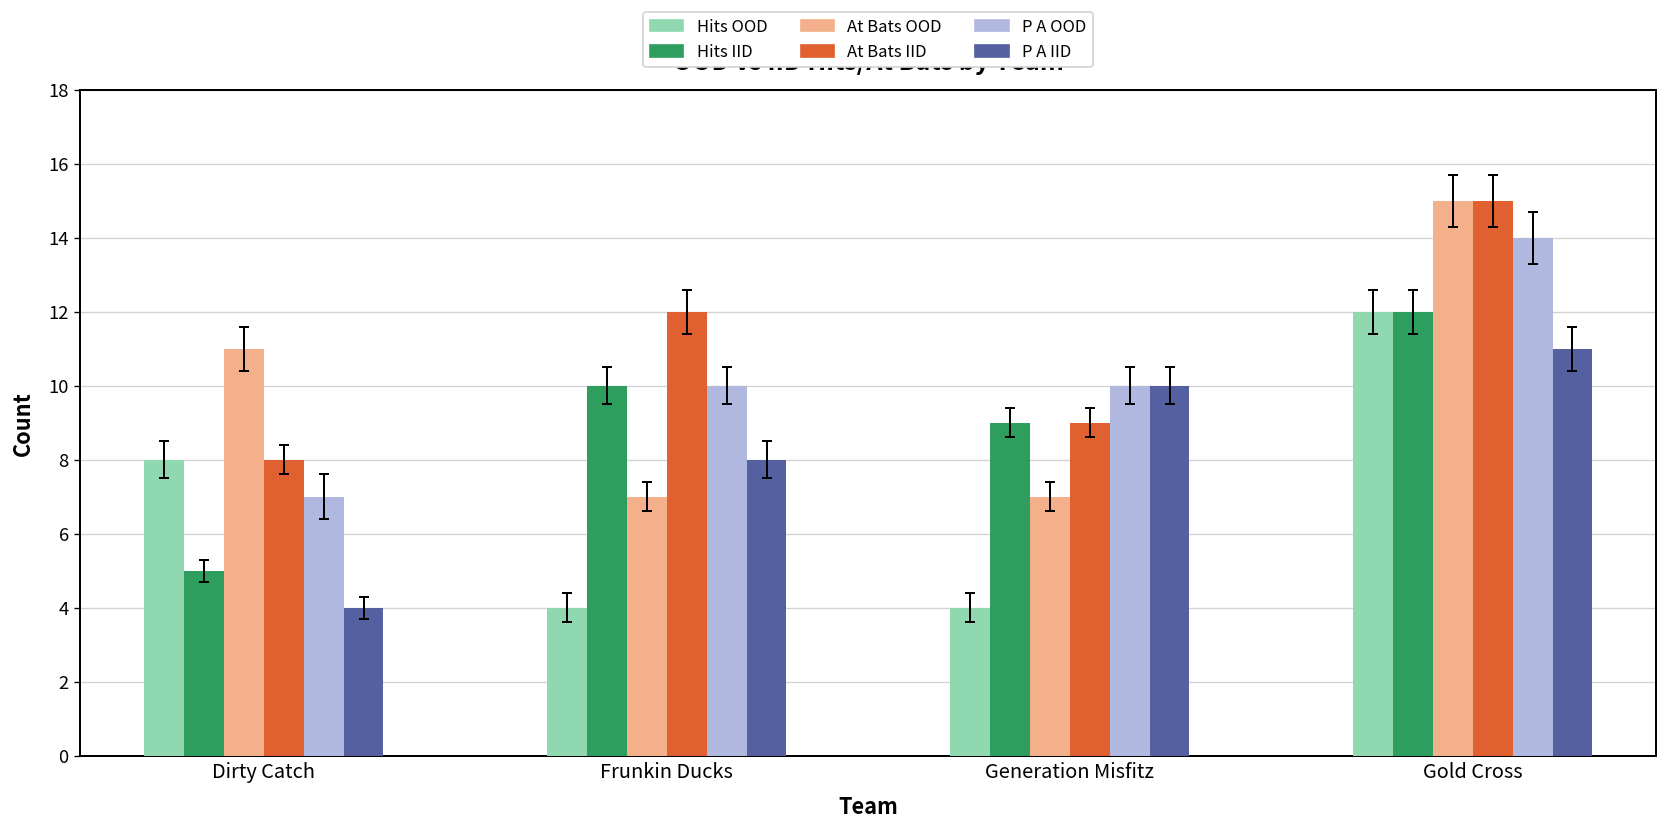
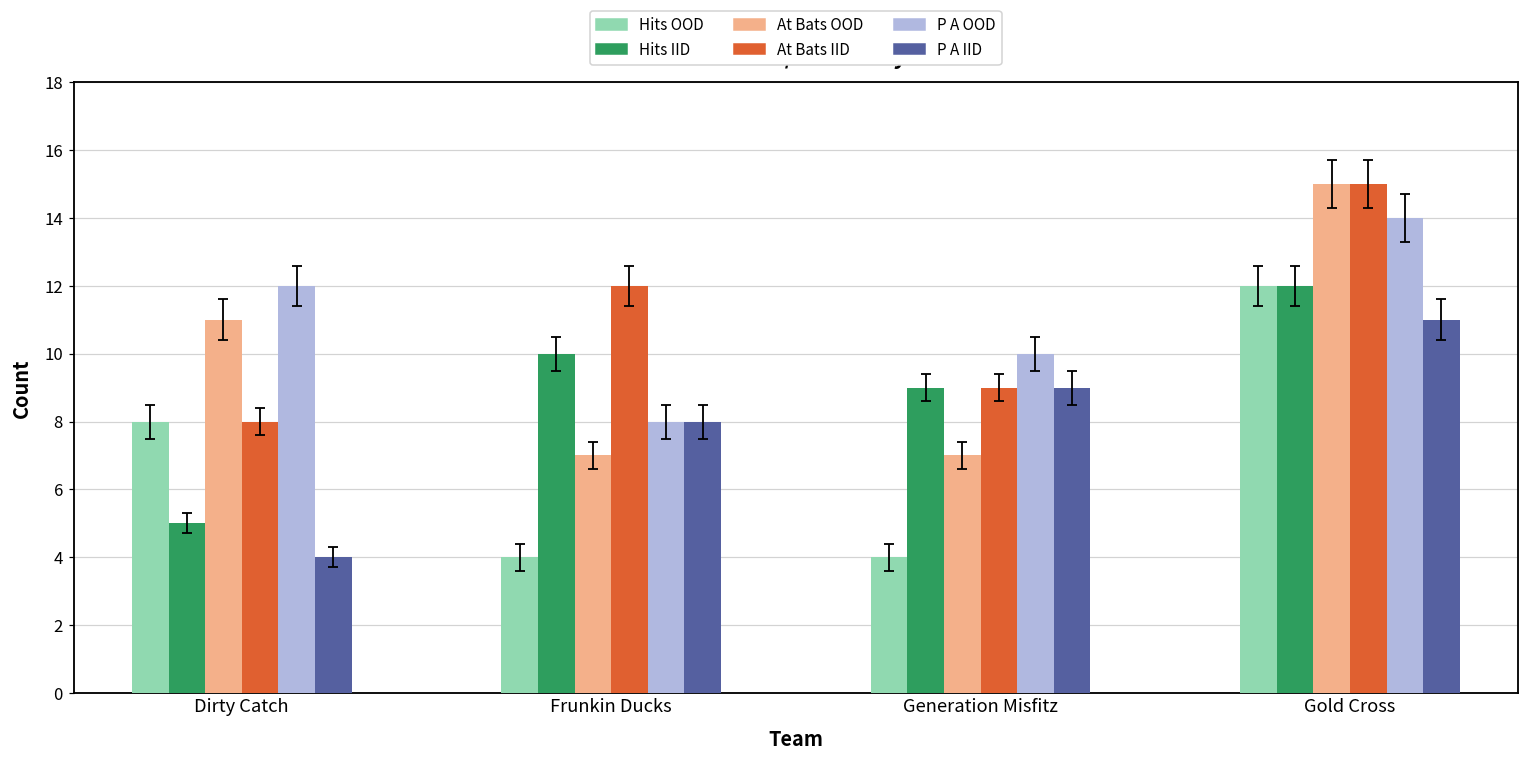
P A OOD, Dirty Catch: 7 -> 12
P A OOD, Frunkin Ducks: 10 -> 8
P A IID, Generation Misfitz: 10 -> 9
